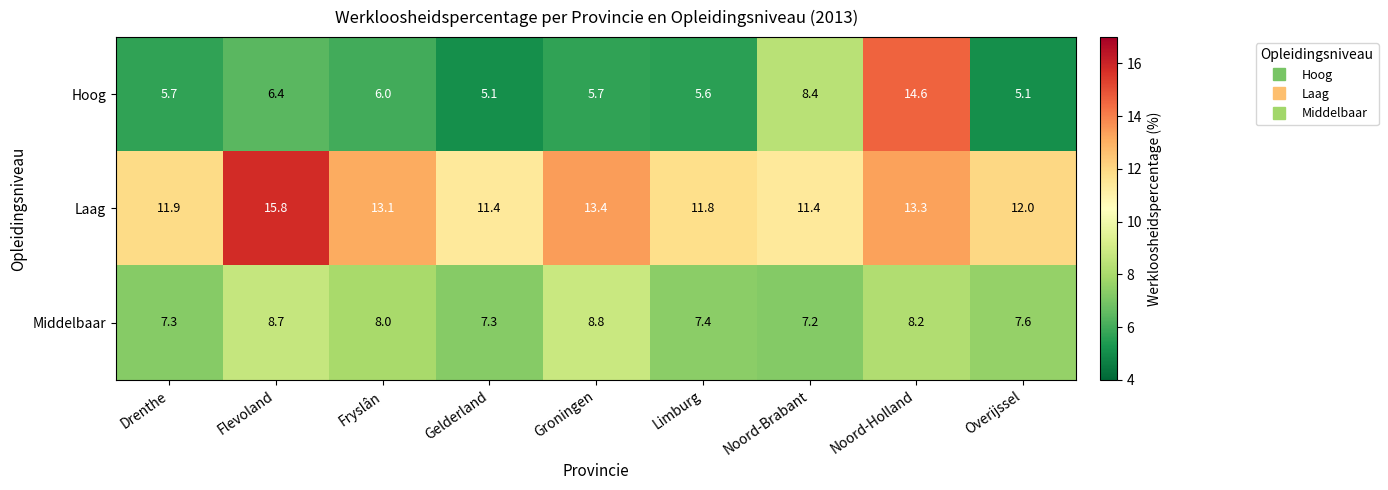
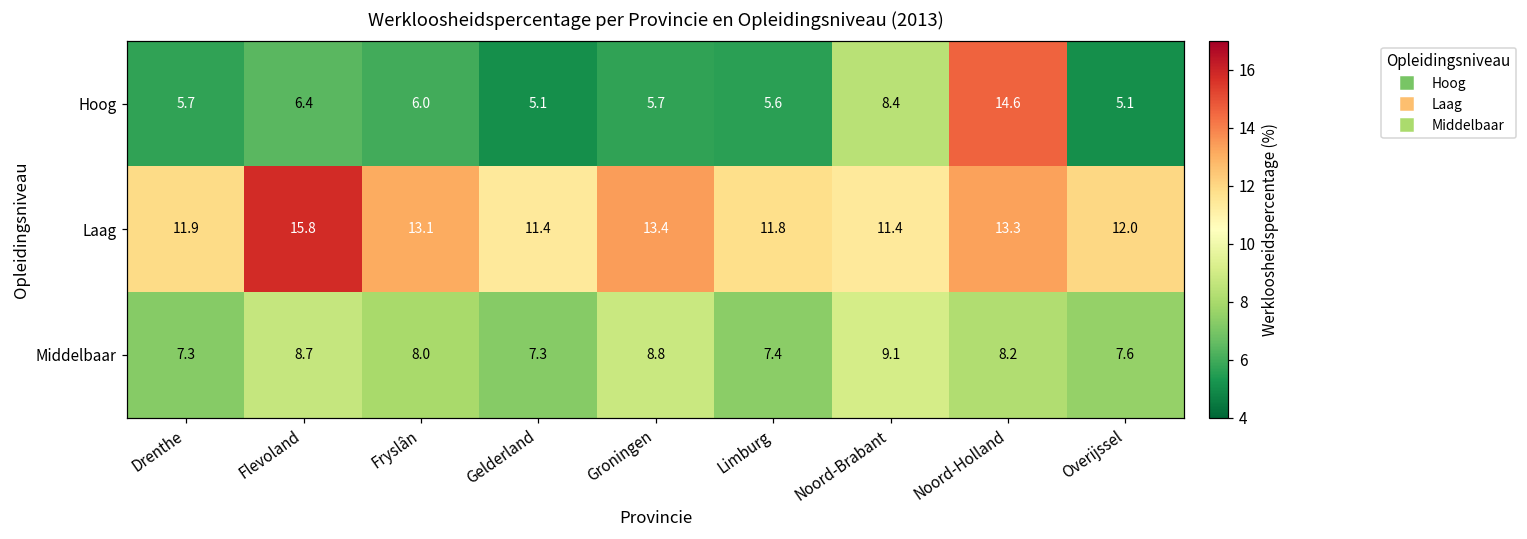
Middelbaar, Noord-Brabant: 7.2 -> 9.1
